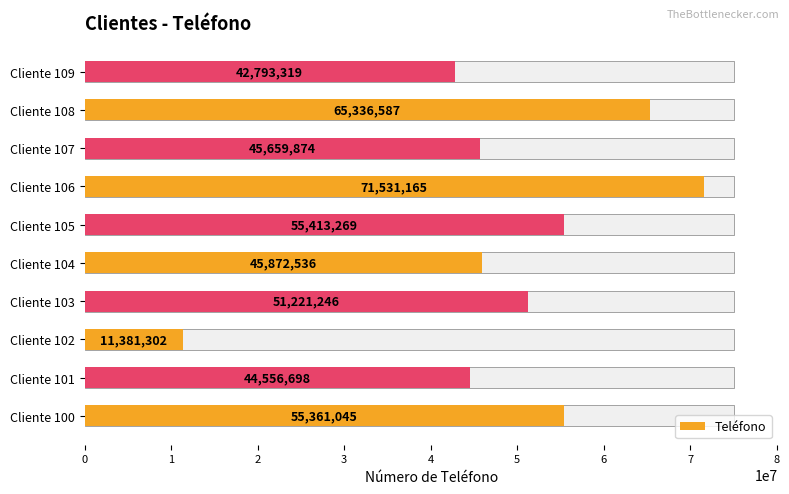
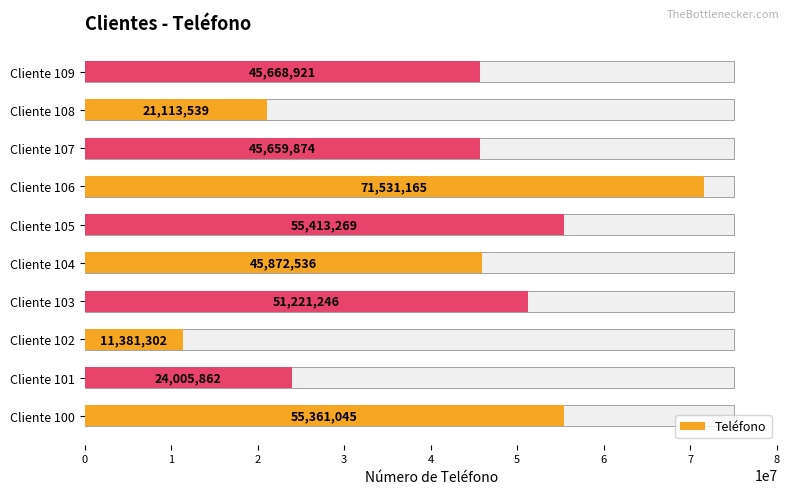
Teléfono, Cliente 109: 42,793,319 -> 45,668,921
Teléfono, Cliente 108: 65,336,587 -> 21,113,539
Teléfono, Cliente 101: 44,556,698 -> 24,005,862
